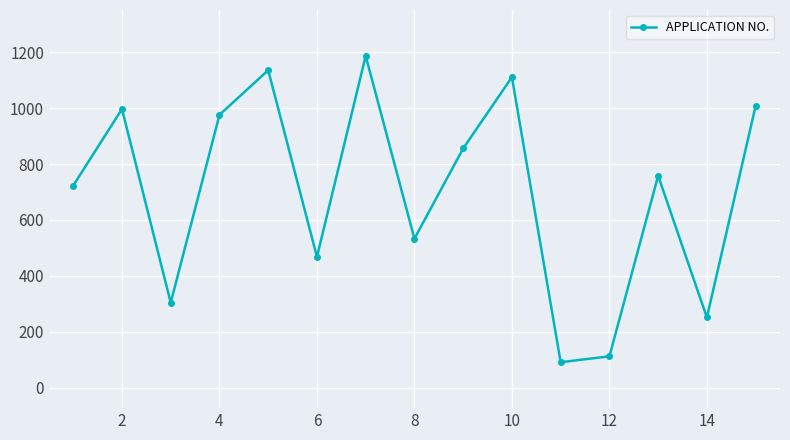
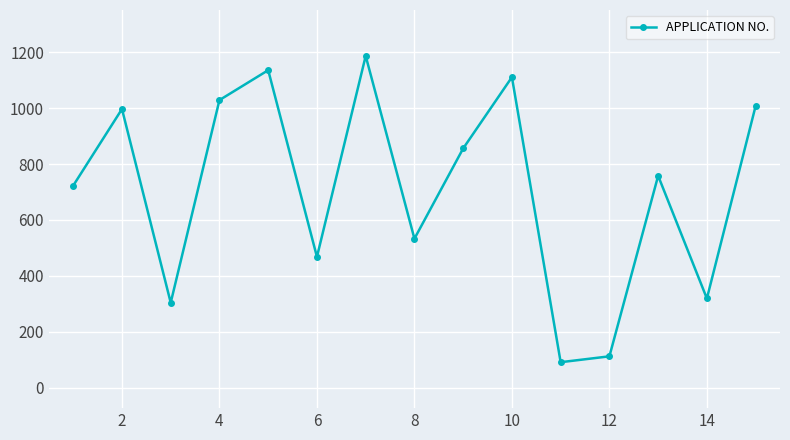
4: 980 -> 1030
14: 250 -> 320
